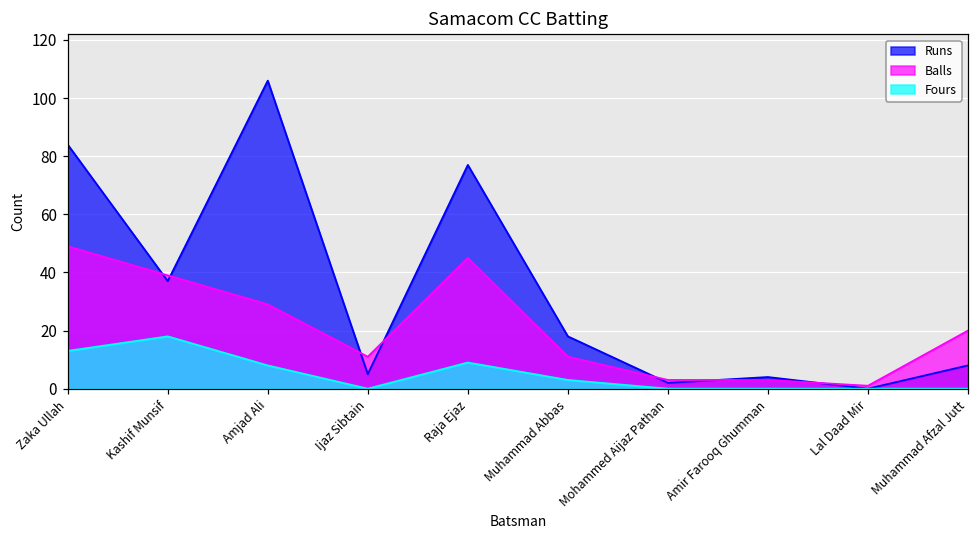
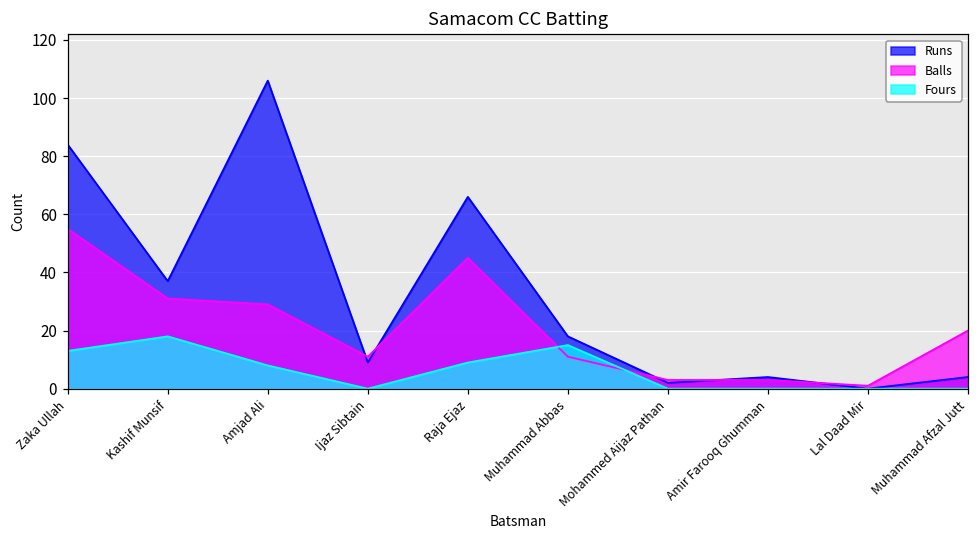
Balls, Zaka Ullah: 49 -> 55
Balls, Kashif Munsif: 39 -> 31
Runs, Ijaz Sibtain: 5 -> 9
Runs, Raja Ejaz: 77 -> 66
Fours, Muhammad Abbas: 3 -> 15
Runs, Muhammad Afzal Jutt: 8 -> 4
